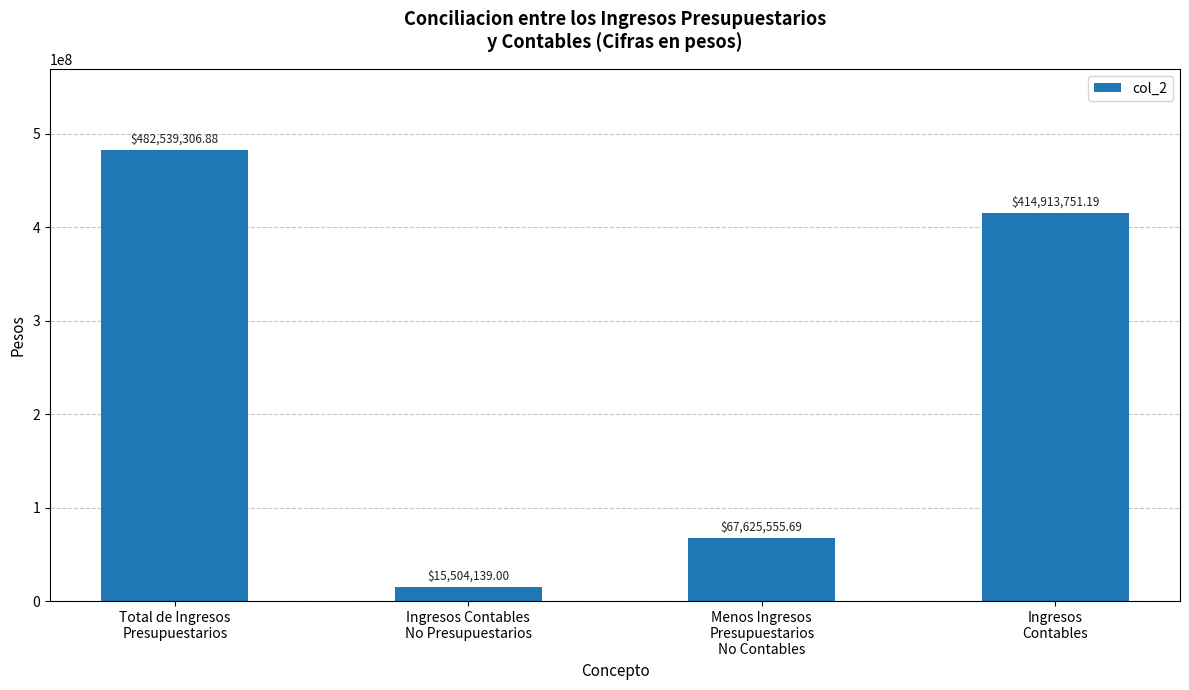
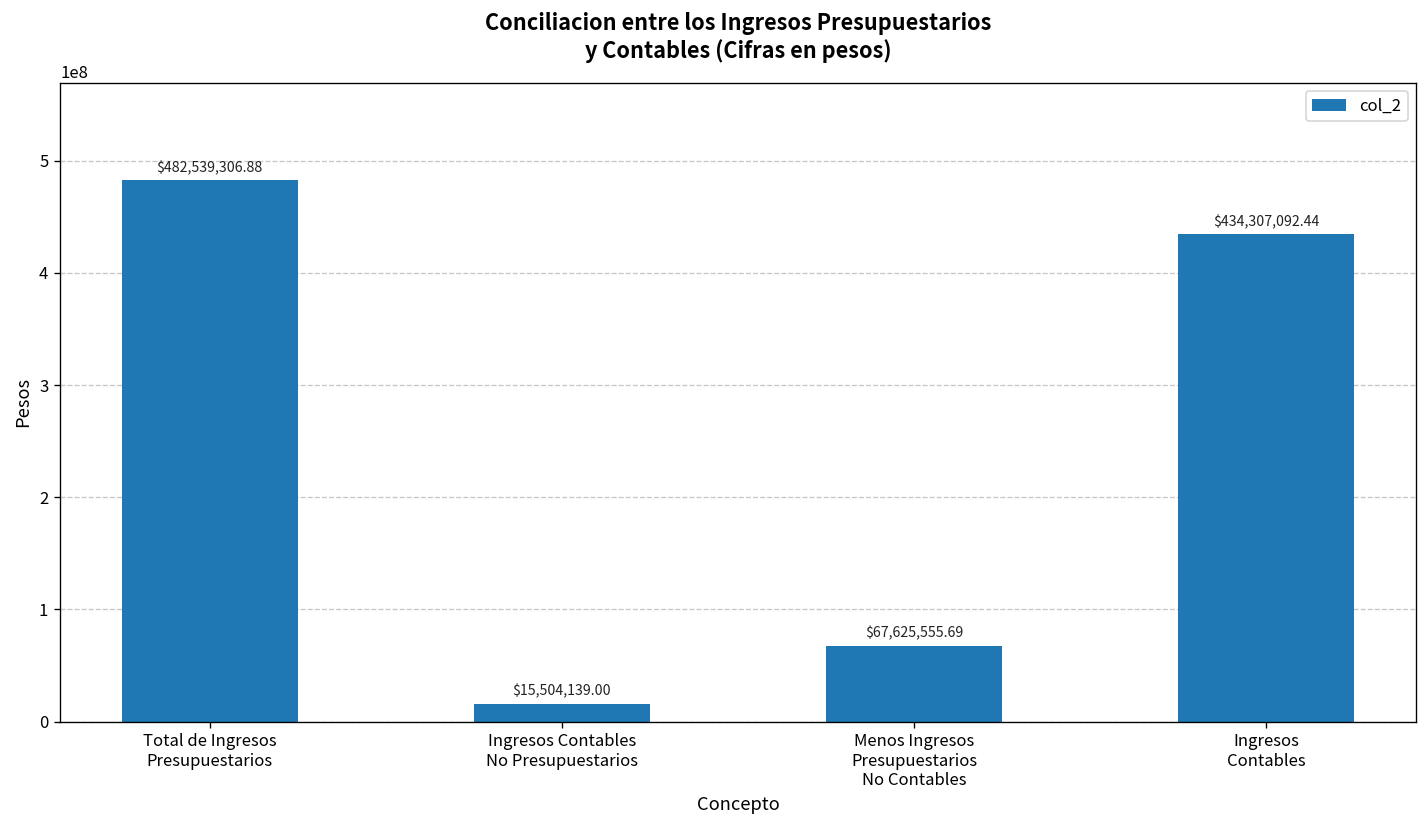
Ingresos Contables: $414,913,751.19 -> $434,307,092.44
